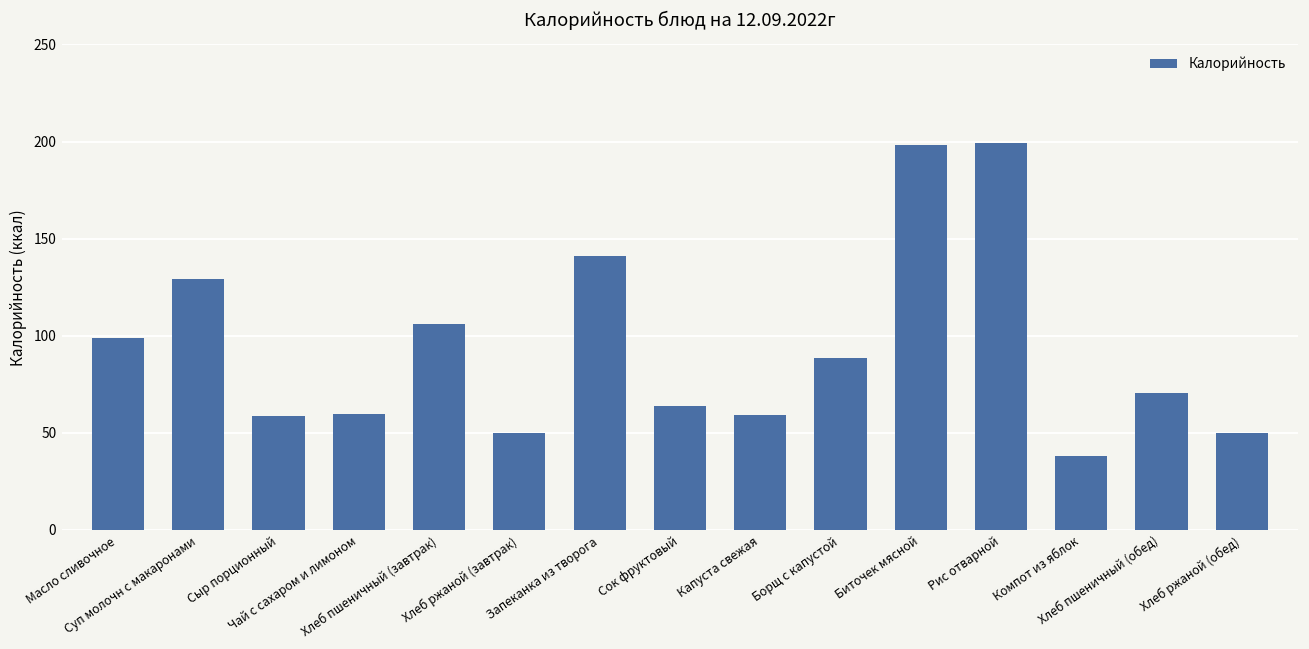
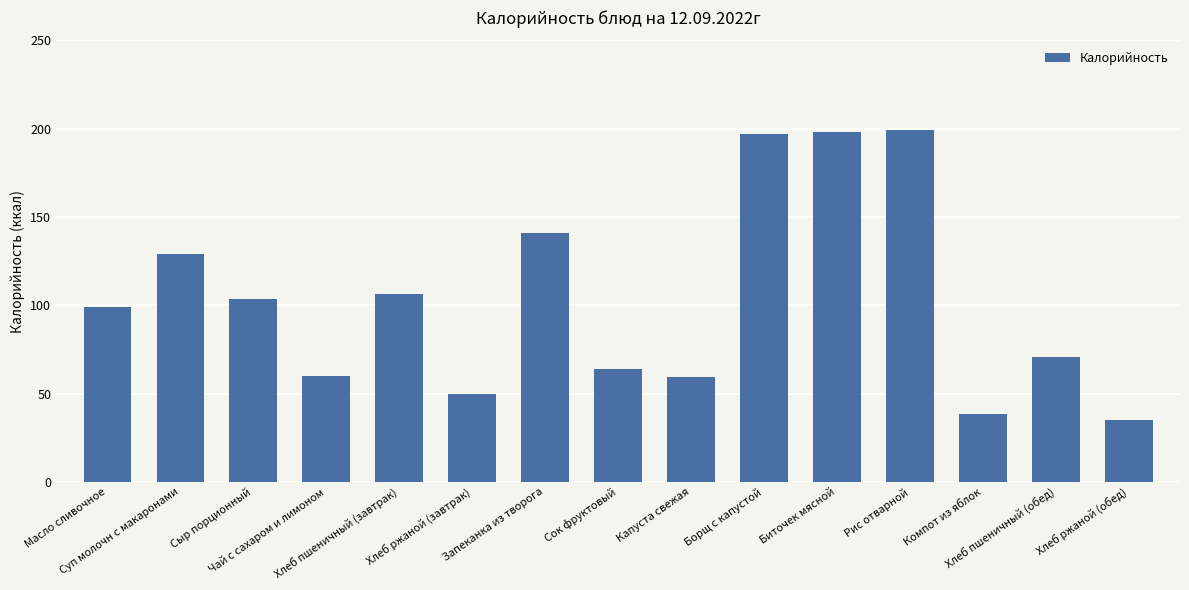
Сыр порционный: 59 -> 104
Борщ с капустой: 88 -> 197
Хлеб ржаной (обед): 50 -> 35
